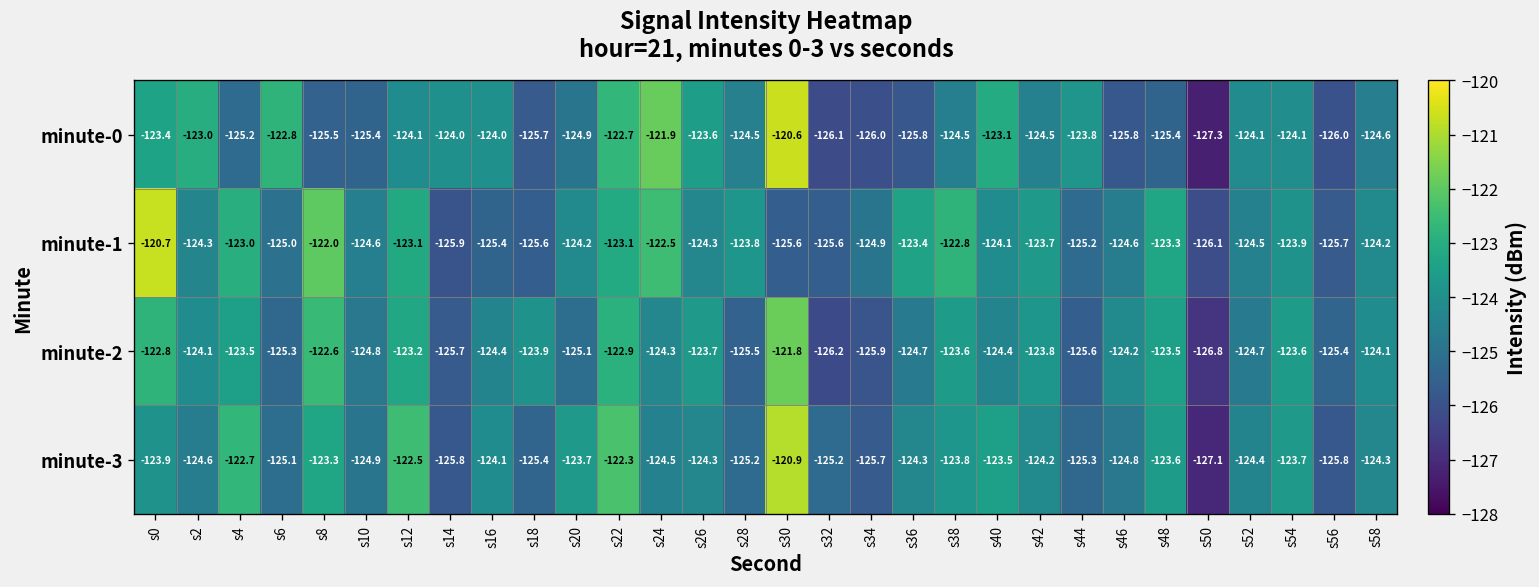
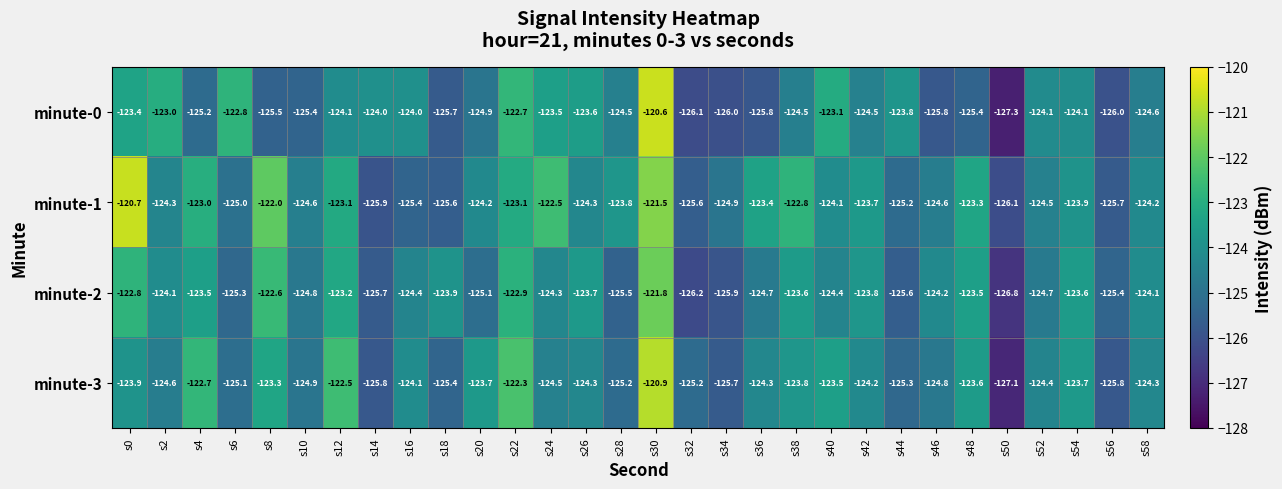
minute-0, s24: -121.9 -> -123.5
minute-1, s30: -125.6 -> -121.5
